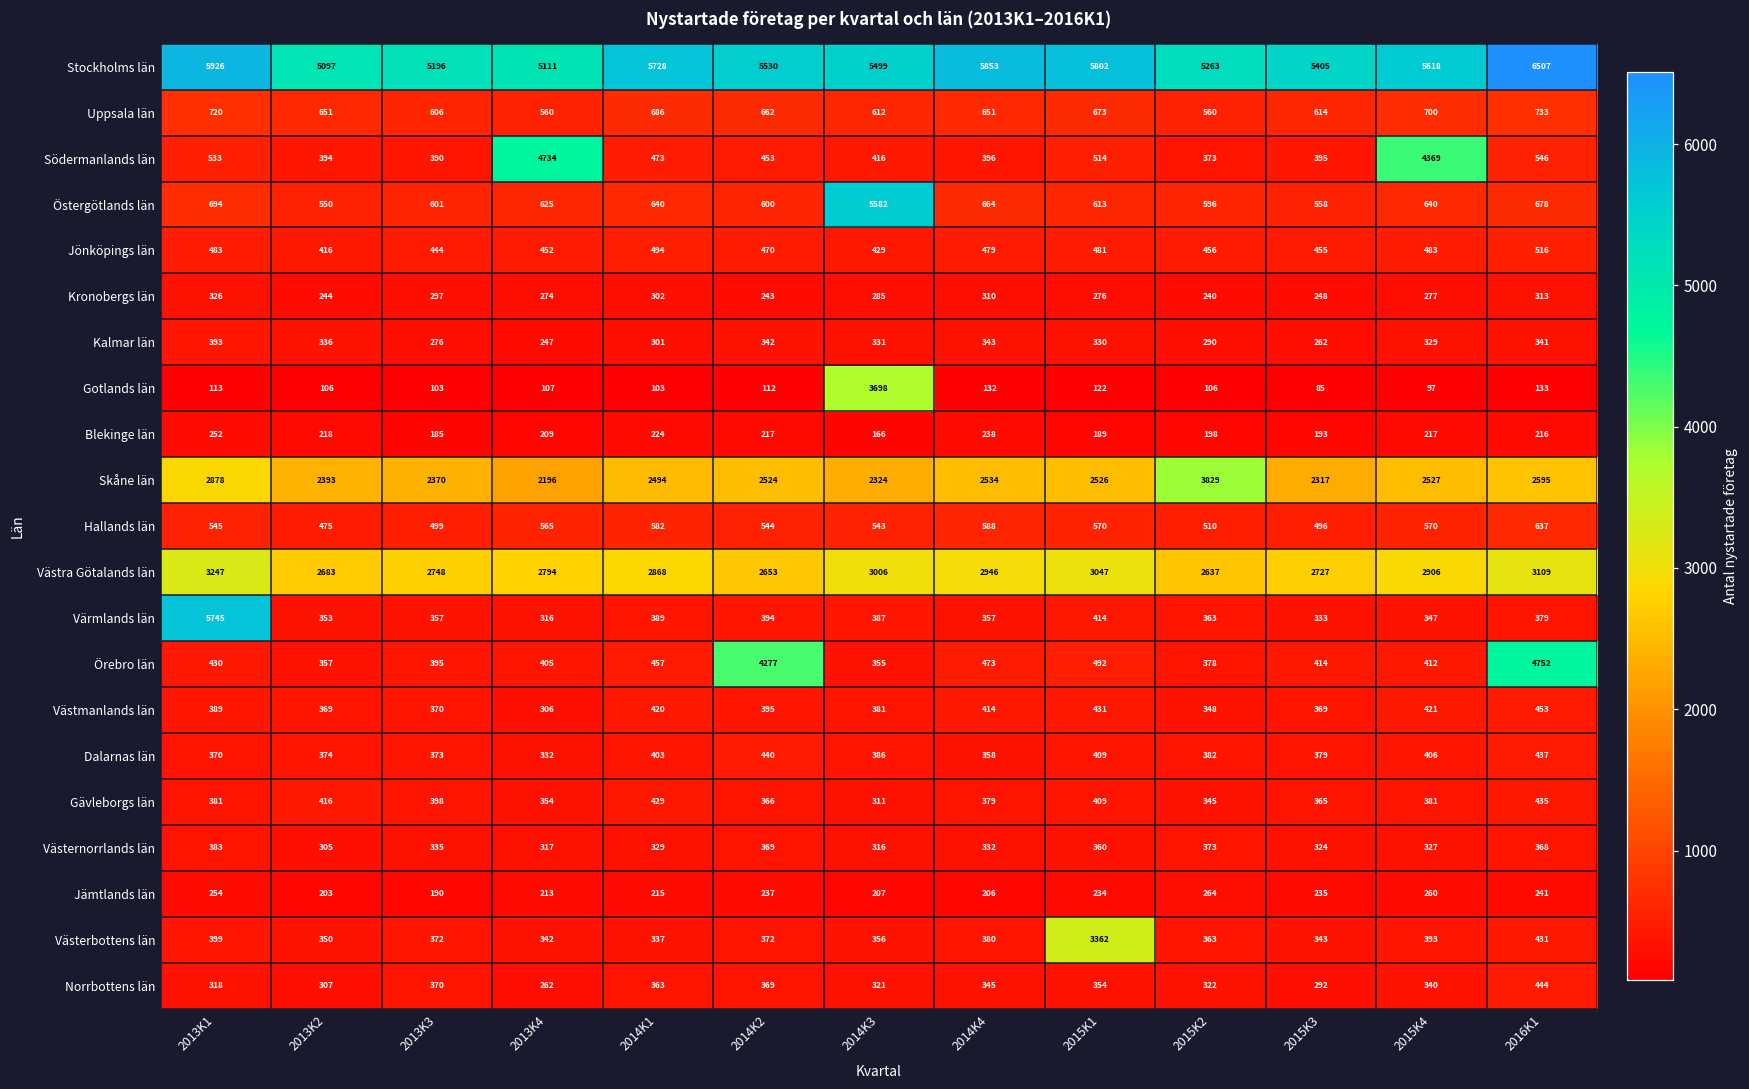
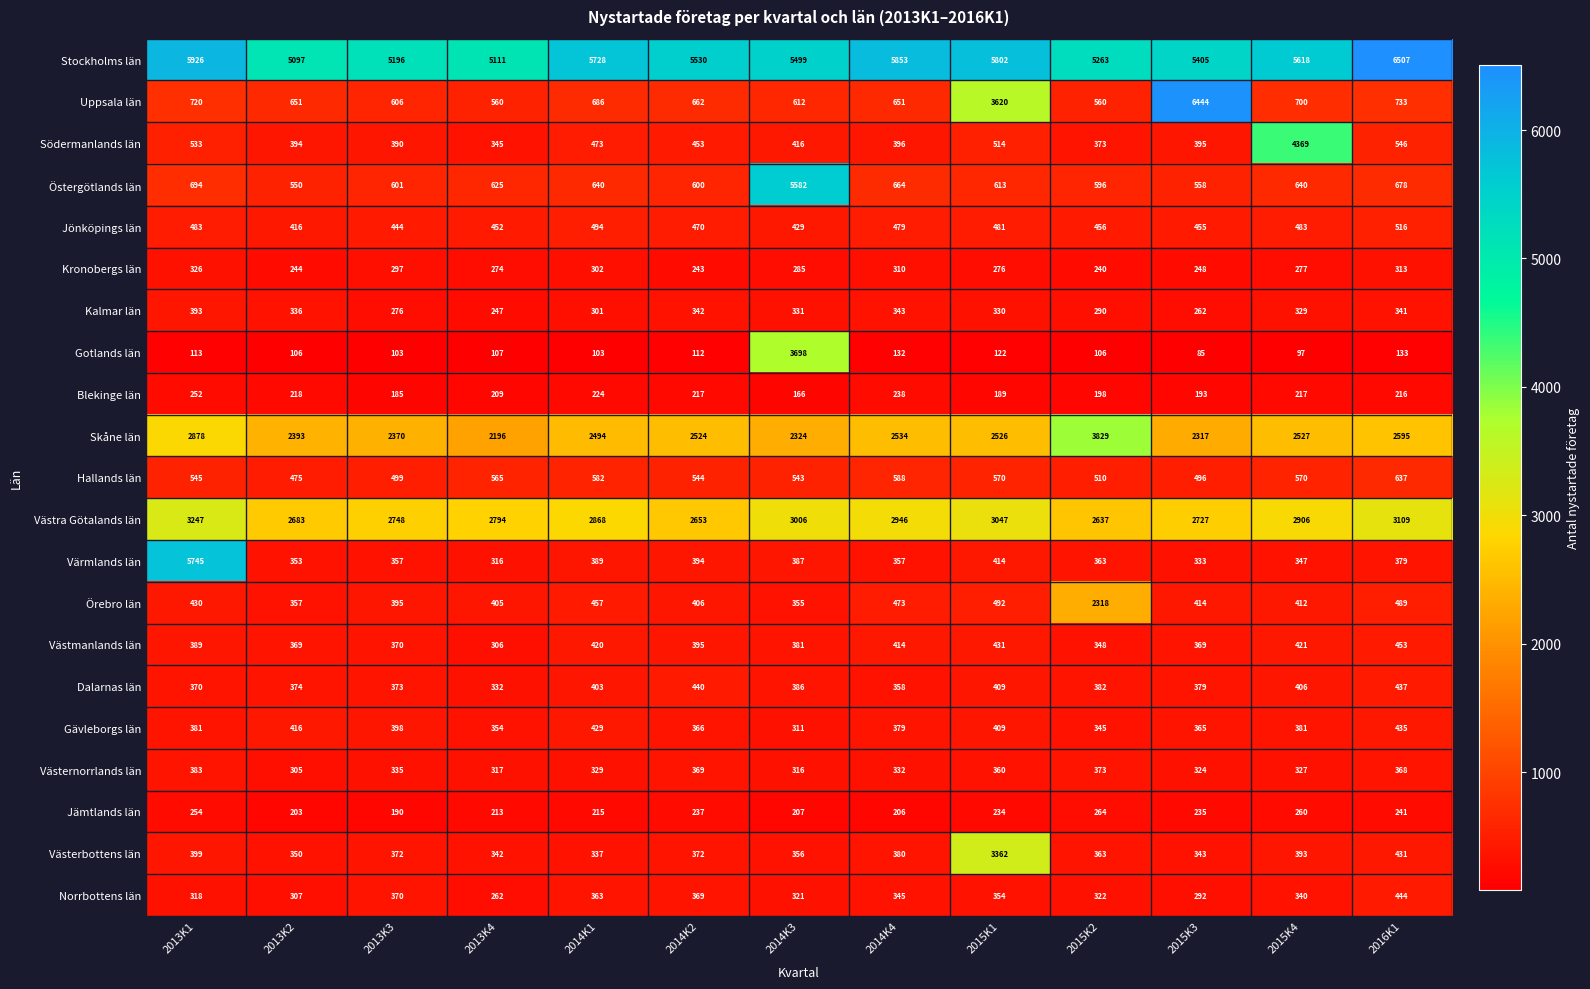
Uppsala län, 2015K1: 673 -> 3620
Uppsala län, 2015K3: 614 -> 6444
Södermanlands län, 2013K4: 4734 -> 345
Örebro län, 2014K2: 4277 -> 406
Örebro län, 2015K2: 378 -> 2318
Örebro län, 2016K1: 4752 -> 489
